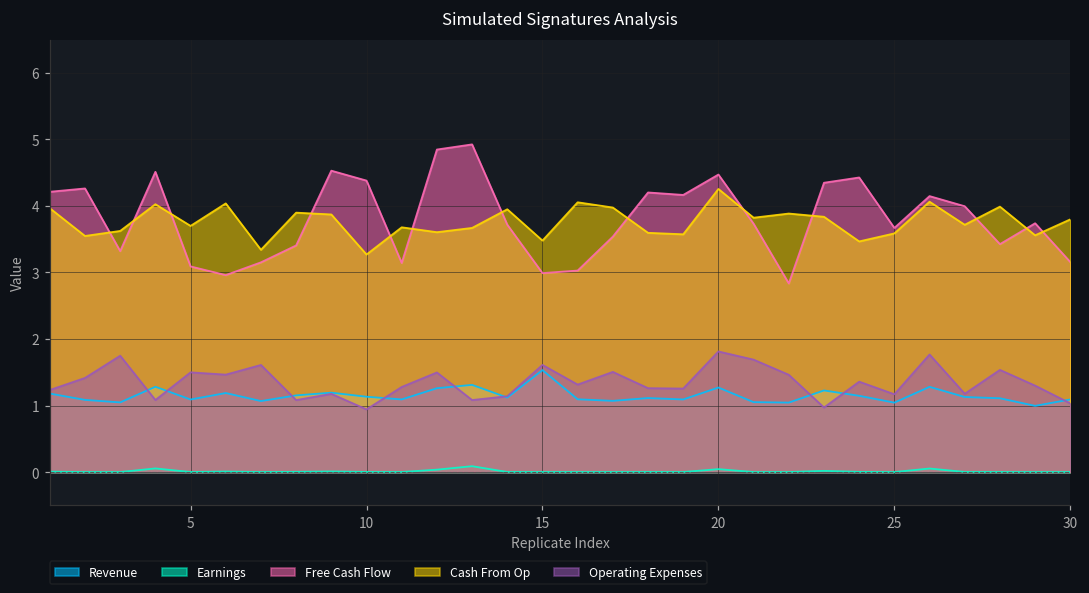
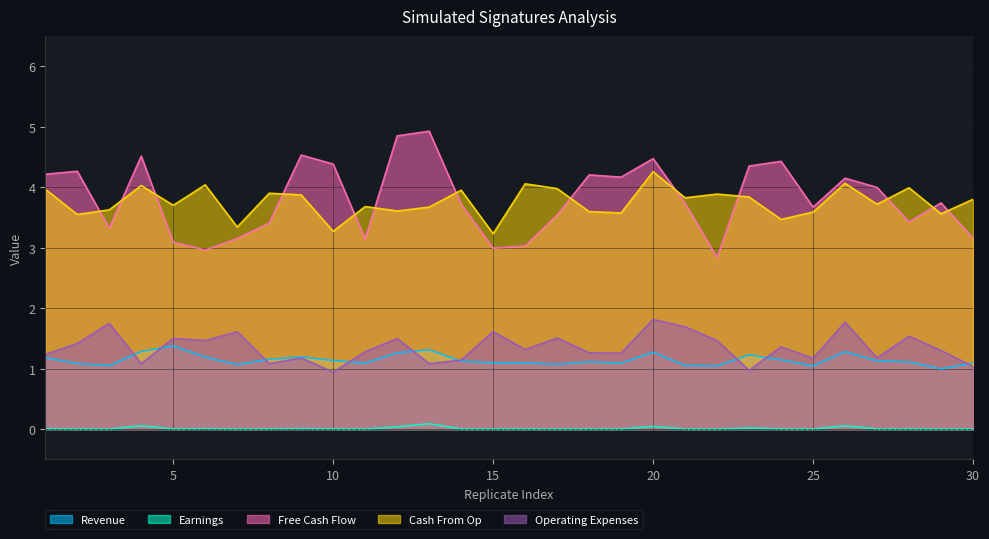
Revenue, 5: 1.1 -> 1.4
Revenue, 15: 1.5 -> 1.1
Cash From Op, 15: 3.5 -> 3.2
